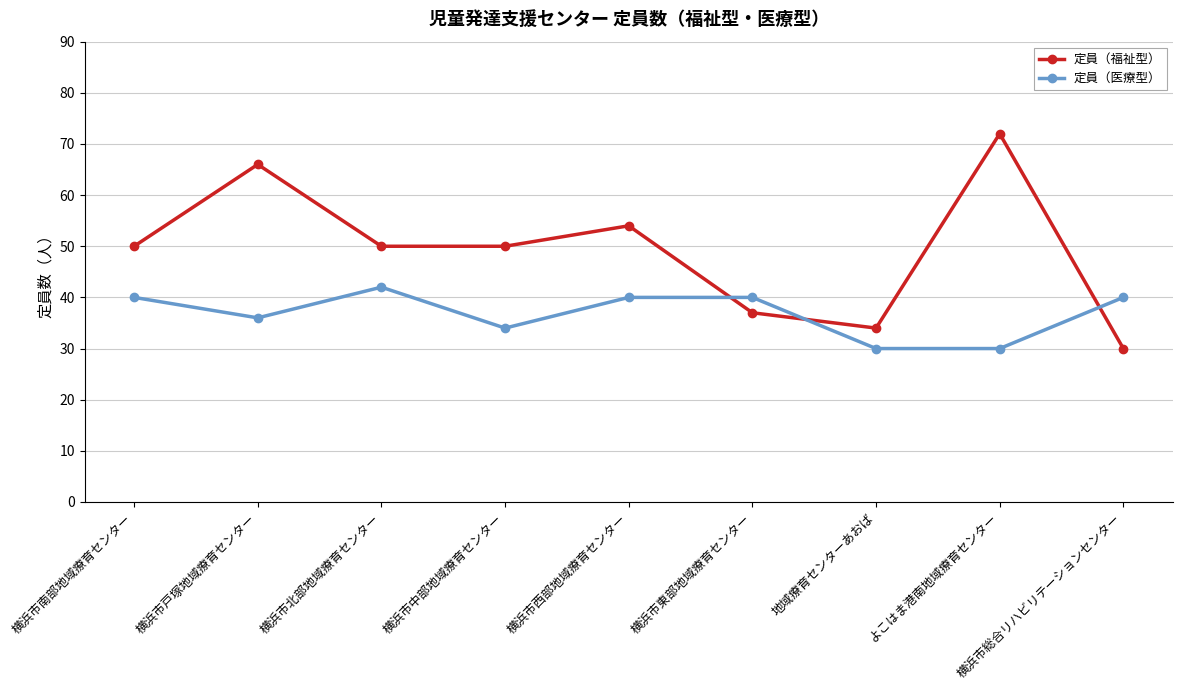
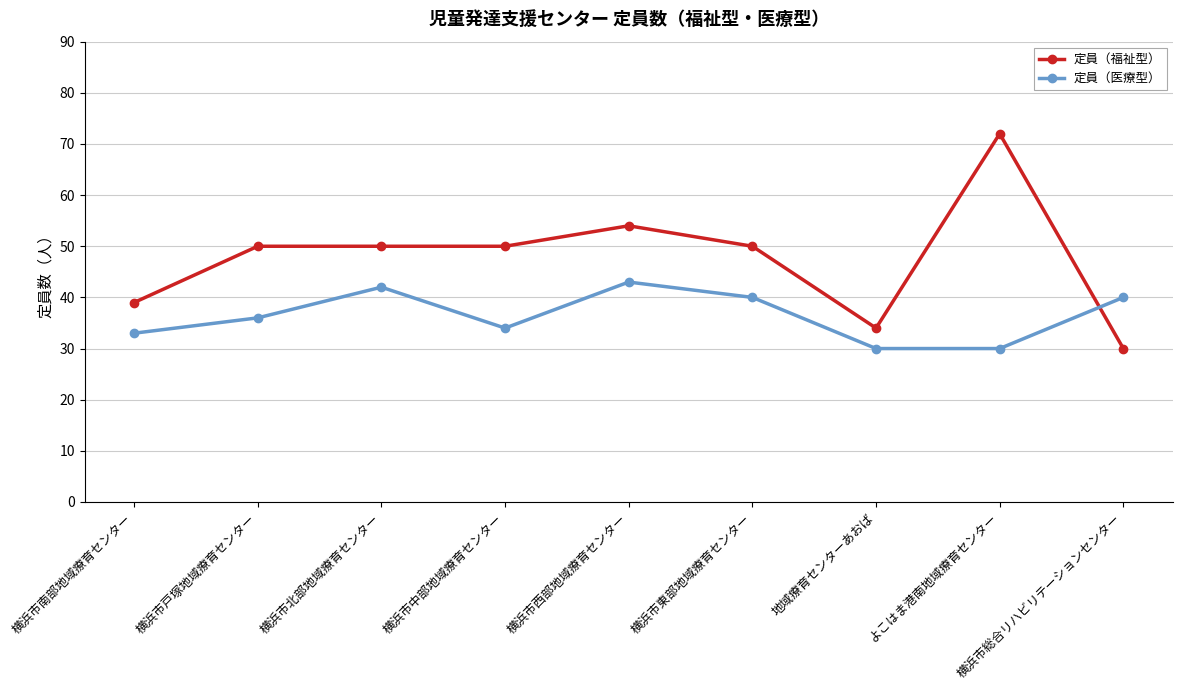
定員（福祉型）, 横浜市南部地域療育センター: 50 -> 39
定員（医療型）, 横浜市南部地域療育センター: 40 -> 33
定員（福祉型）, 横浜市戸塚地域療育センター: 66 -> 50
定員（医療型）, 横浜市西部地域療育センター: 40 -> 43
定員（福祉型）, 横浜市東部地域療育センター: 37 -> 50
